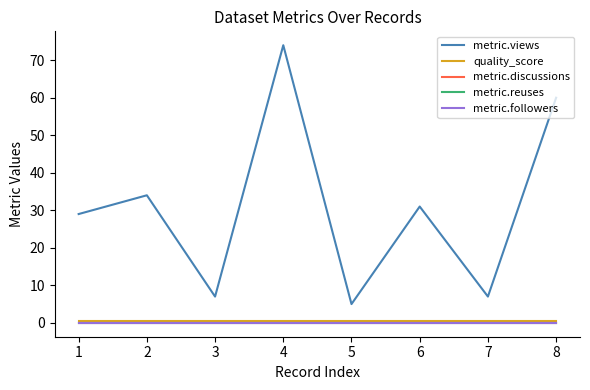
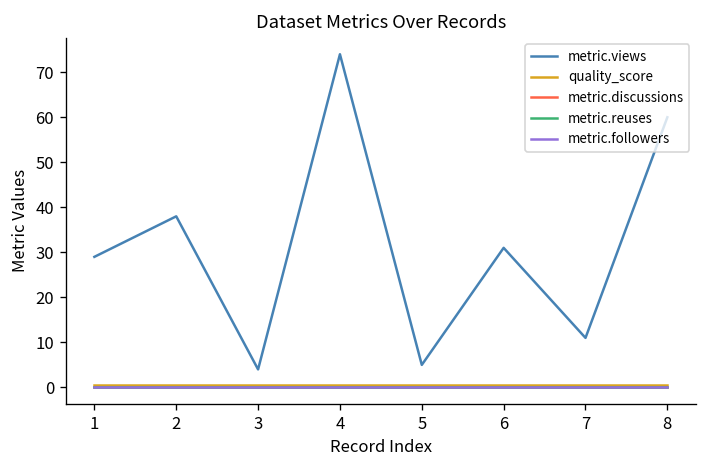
metric.views, 2: 34 -> 38
metric.views, 3: 7 -> 4
metric.views, 7: 7 -> 11
